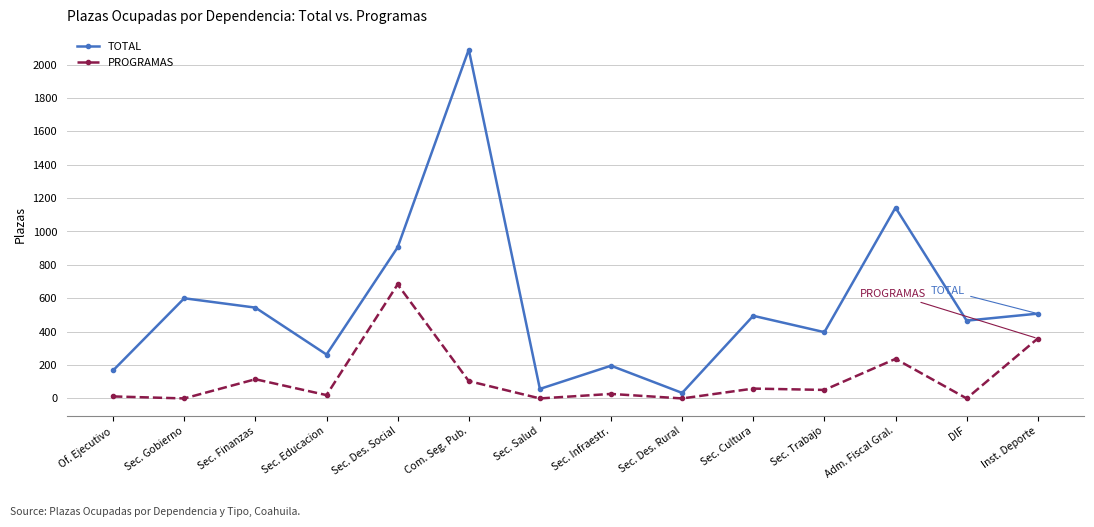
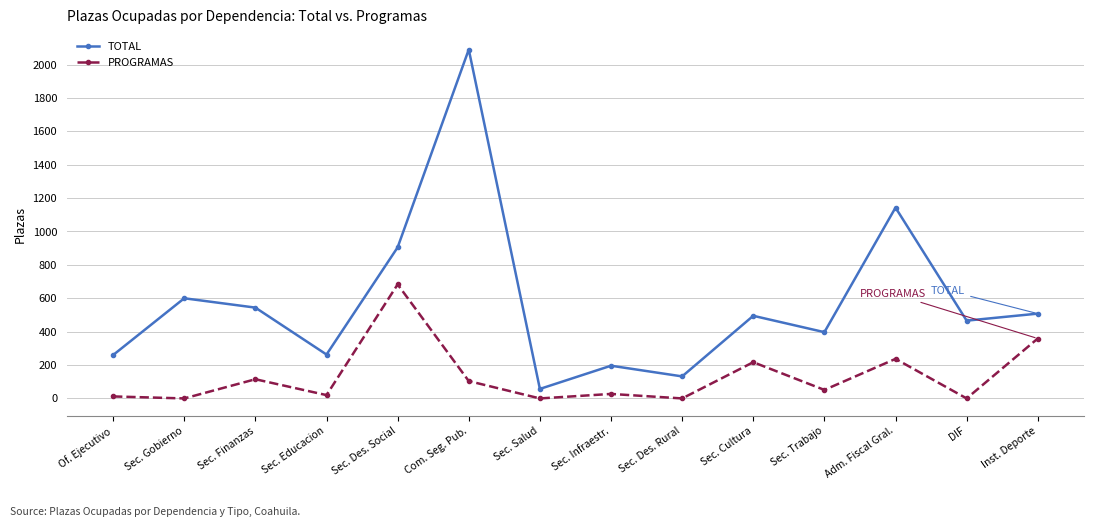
TOTAL, Of. Ejecutivo: 170 -> 260
TOTAL, Sec. Des. Rural: 30 -> 130
PROGRAMAS, Sec. Cultura: 60 -> 220
